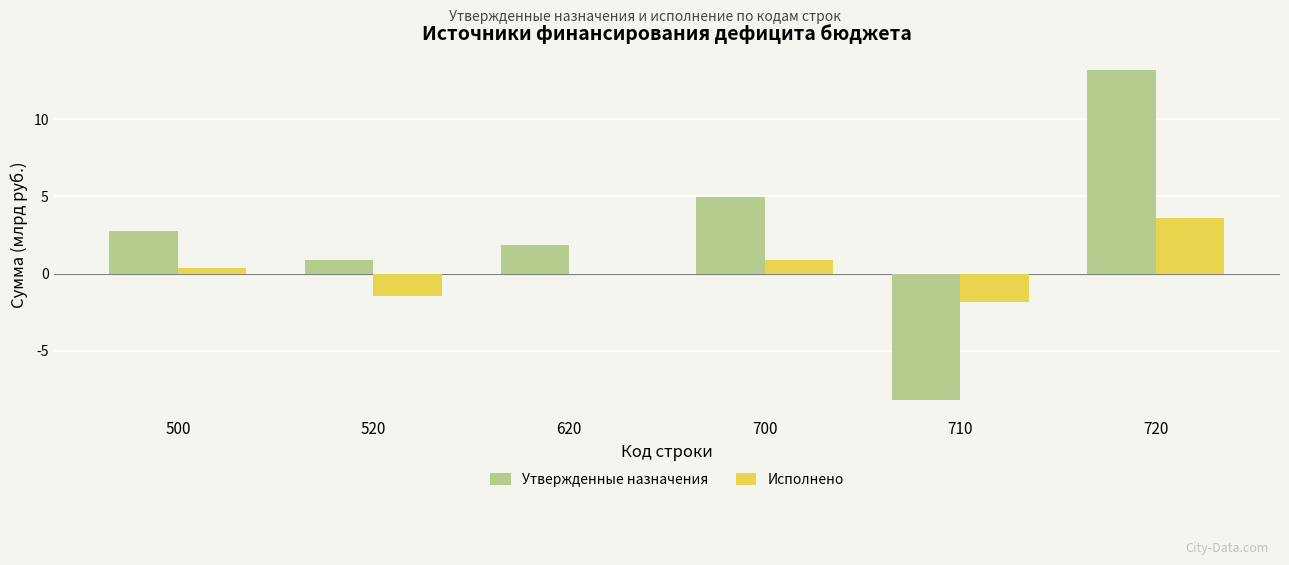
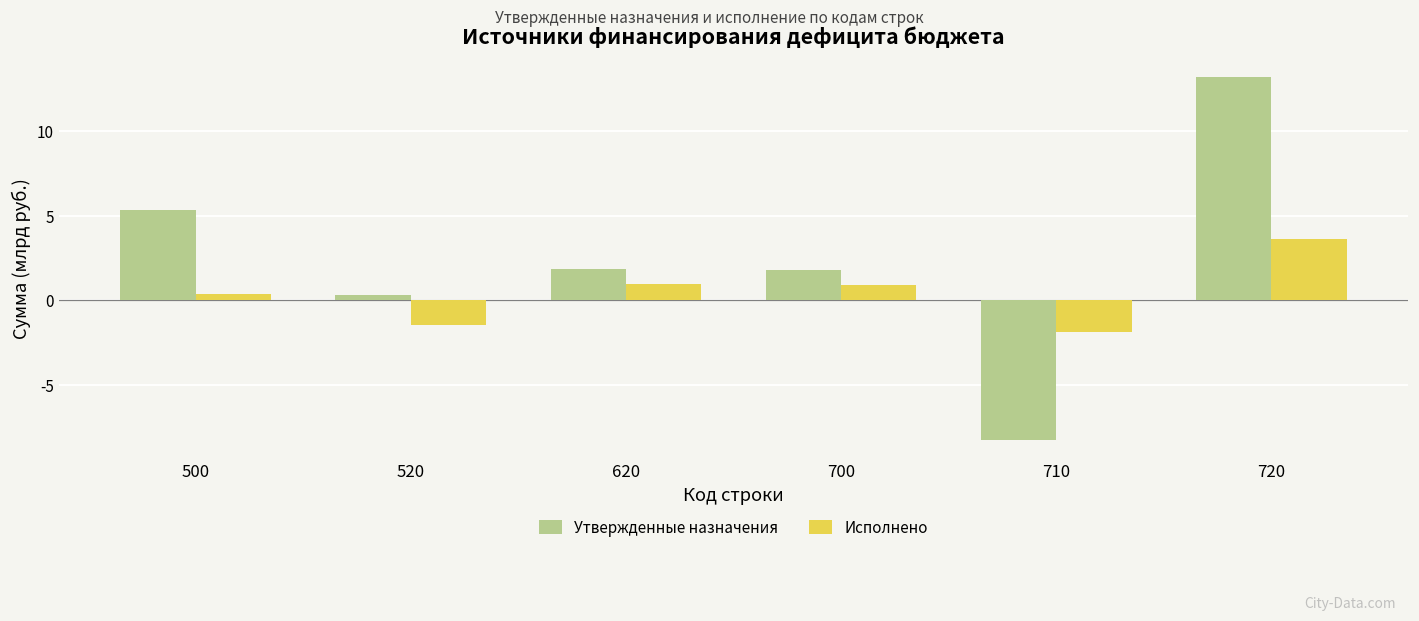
Утвержденные назначения, 500: 2.8 -> 5.3
Утвержденные назначения, 520: 0.9 -> 0.3
Исполнено, 620: 0.0 -> 1.0
Утвержденные назначения, 700: 5.0 -> 1.8
